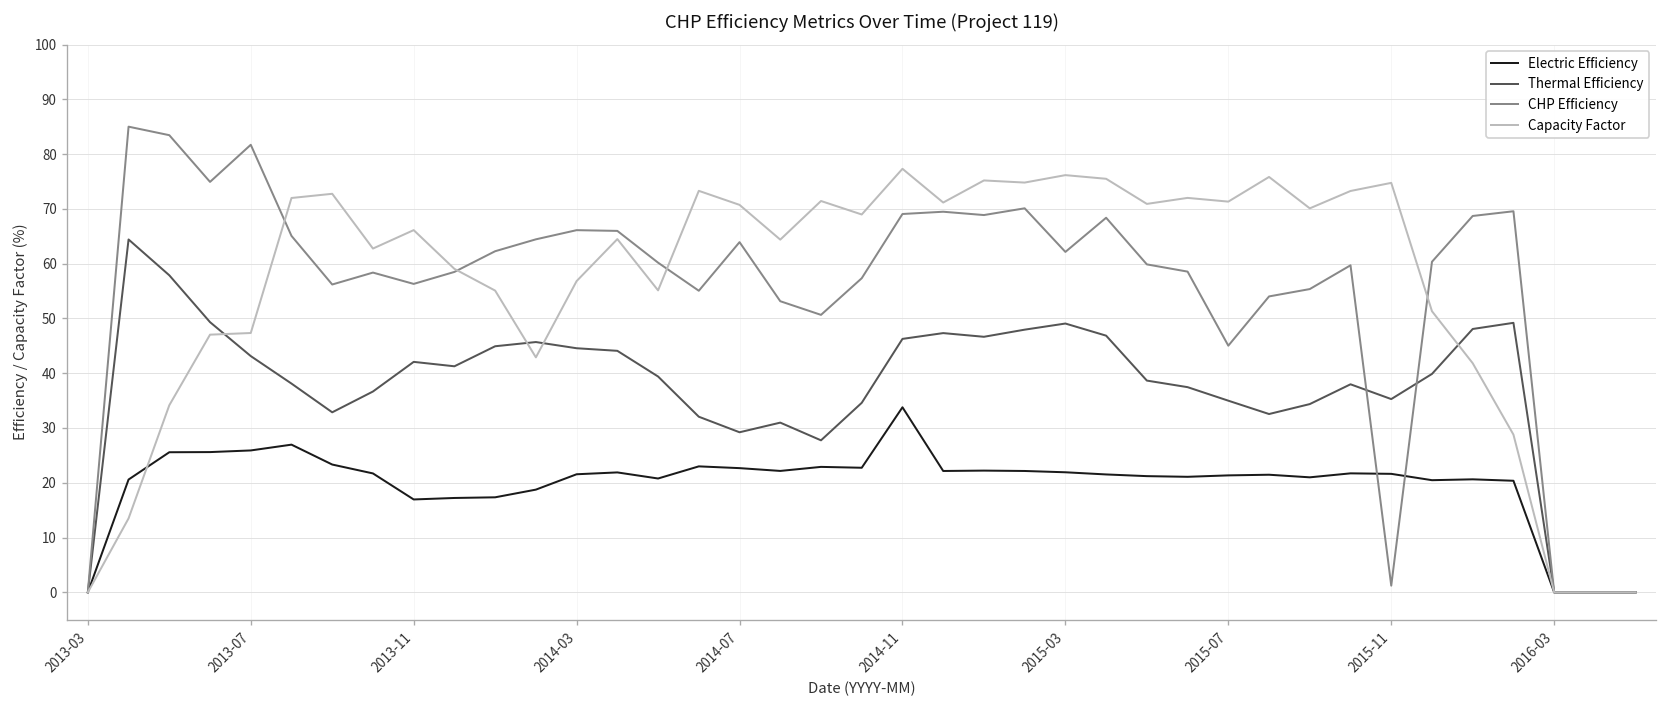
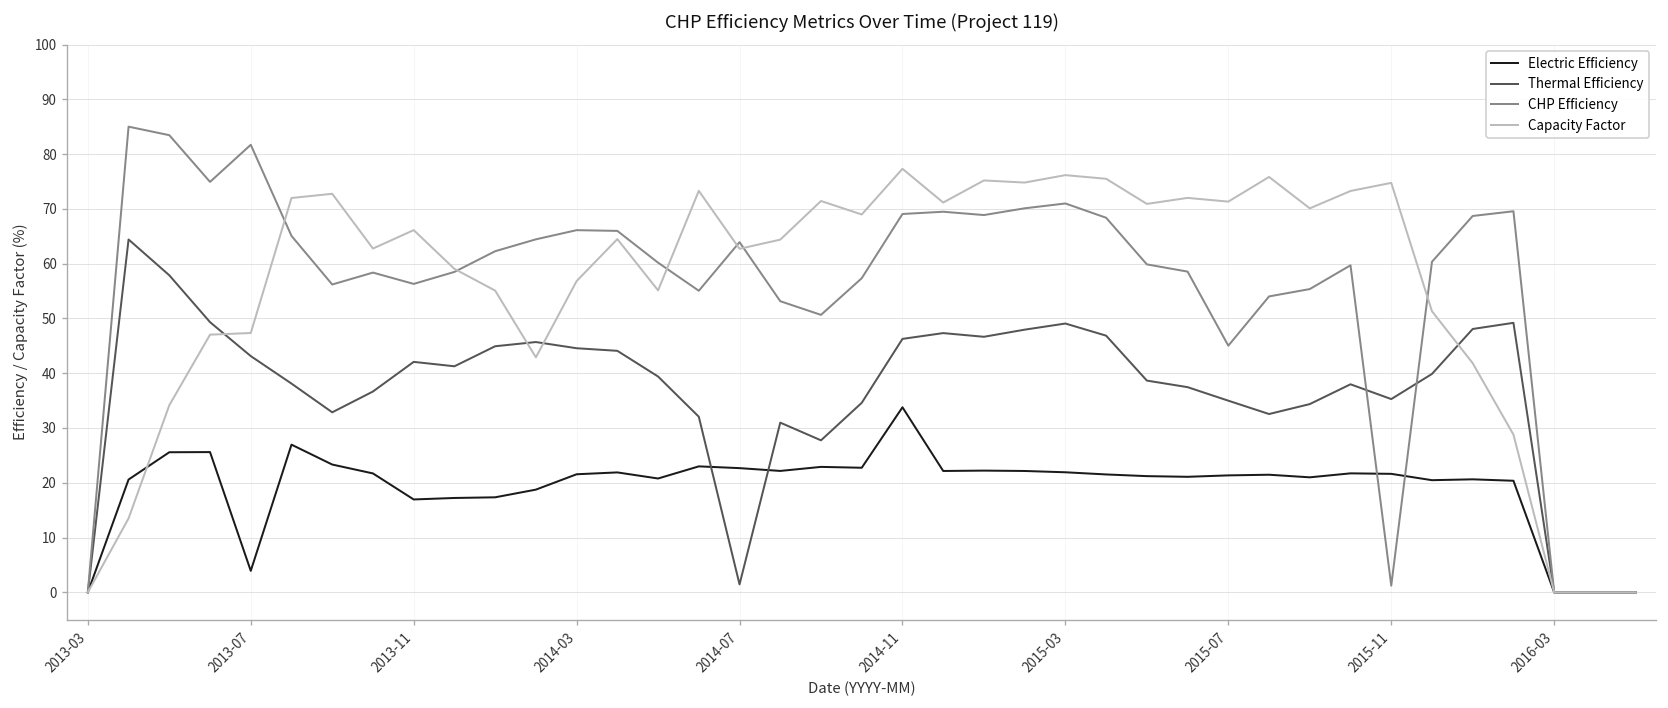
Electric Efficiency, 2013-07: 26 -> 4
Thermal Efficiency, 2014-07: 29 -> 1
Capacity Factor, 2014-07: 71 -> 63
CHP Efficiency, 2015-03: 62 -> 71
